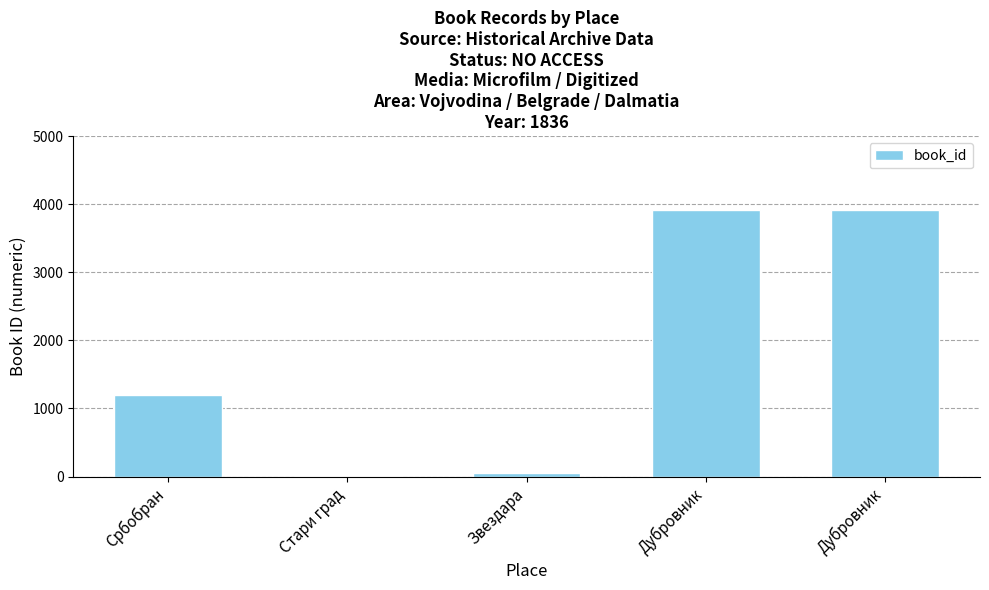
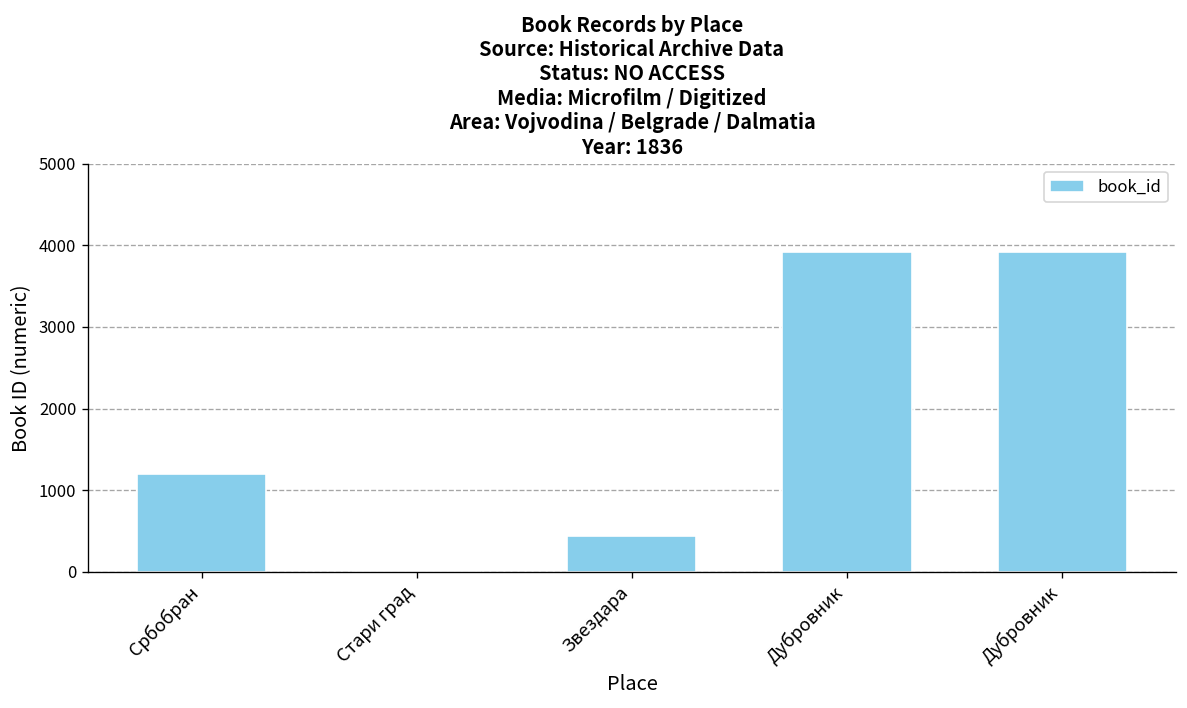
Звездара: 100 -> 400
